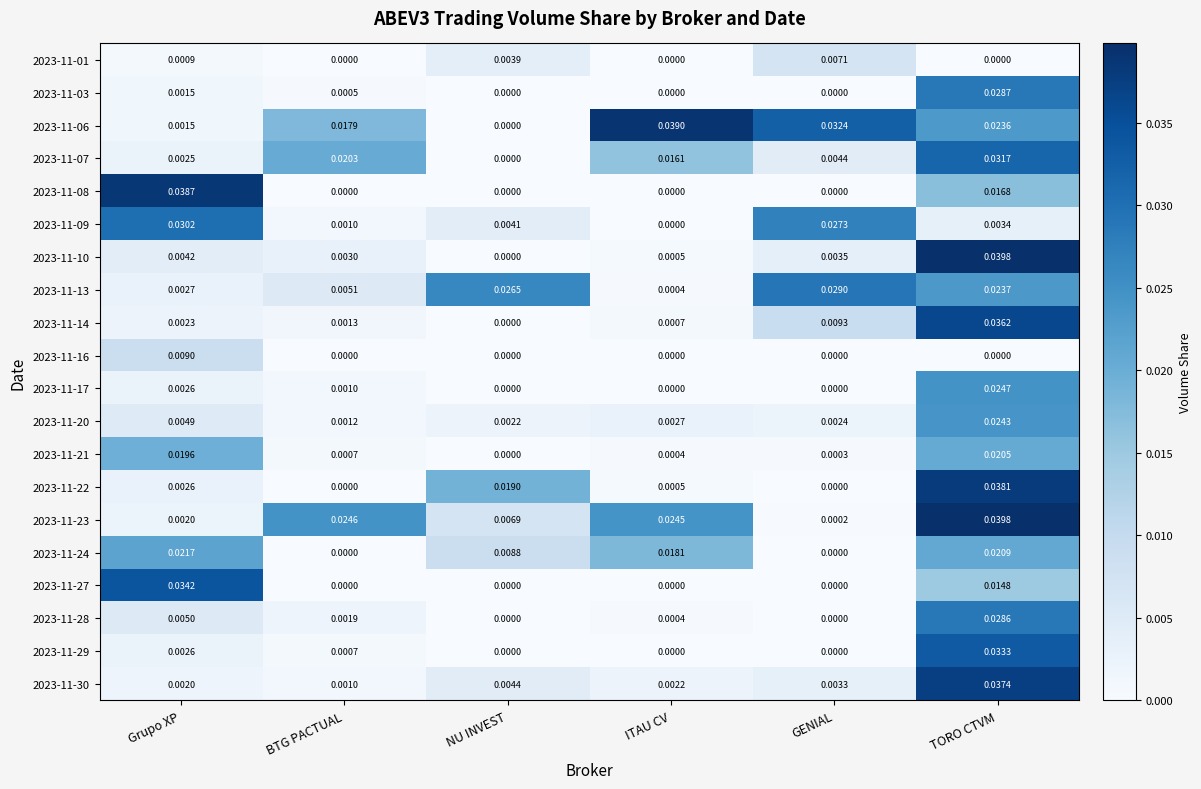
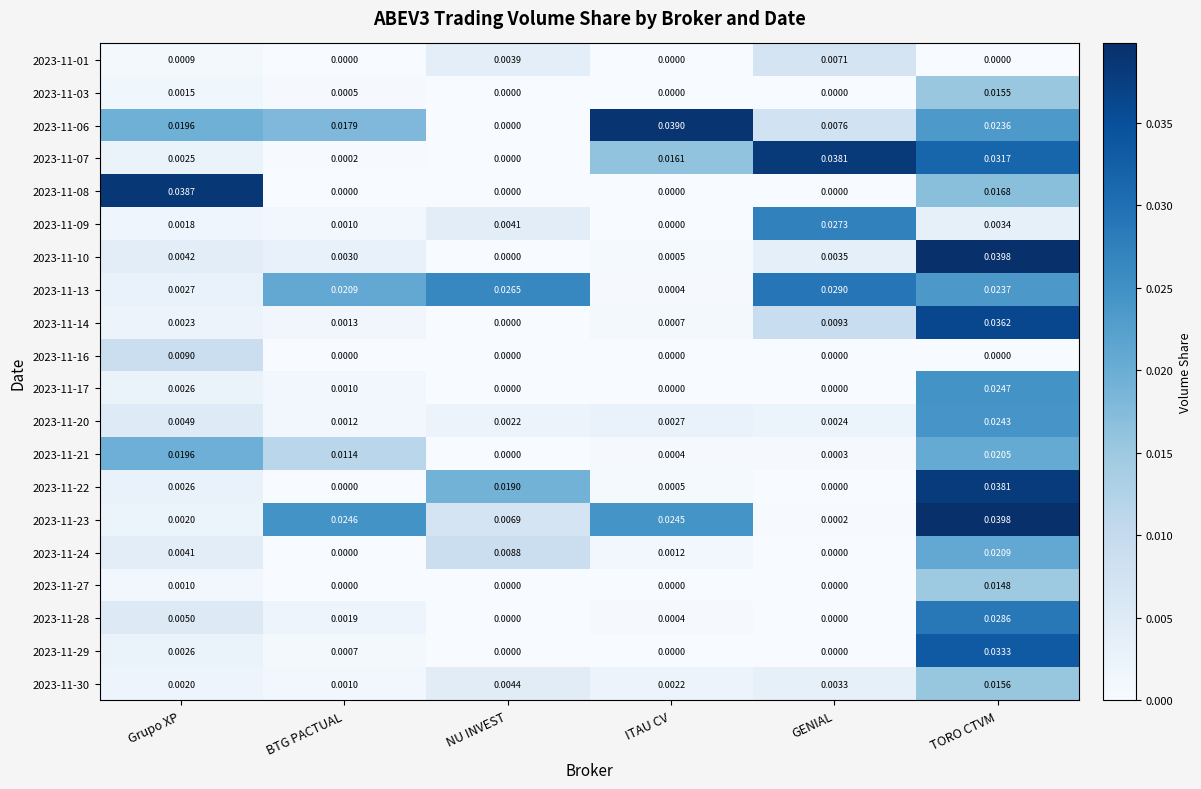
2023-11-03, TORO CTVM: 0.0287 -> 0.0155
2023-11-06, Grupo XP: 0.0015 -> 0.0196
2023-11-06, GENIAL: 0.0324 -> 0.0076
2023-11-07, BTG PACTUAL: 0.0203 -> 0.0002
2023-11-07, GENIAL: 0.0044 -> 0.0381
2023-11-09, Grupo XP: 0.0302 -> 0.0018
2023-11-13, BTG PACTUAL: 0.0051 -> 0.0209
2023-11-21, BTG PACTUAL: 0.0007 -> 0.0114
2023-11-24, Grupo XP: 0.0217 -> 0.0041
2023-11-24, ITAU CV: 0.0181 -> 0.0012
2023-11-27, Grupo XP: 0.0342 -> 0.0010
2023-11-30, TORO CTVM: 0.0374 -> 0.0156
